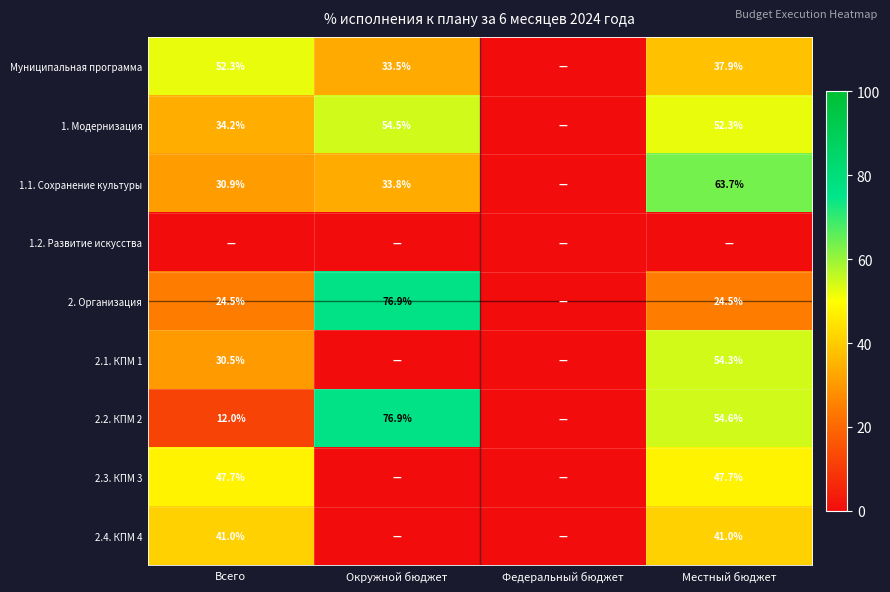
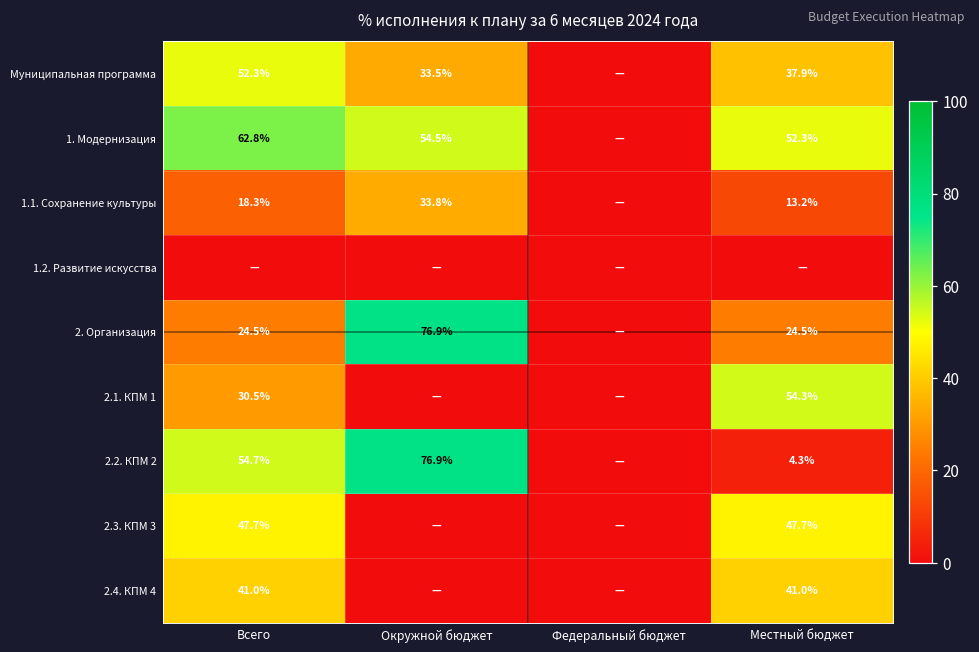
1. Модернизация, Всего: 34.2% -> 62.8%
1.1. Сохранение культуры, Всего: 30.9% -> 18.3%
1.1. Сохранение культуры, Местный бюджет: 63.7% -> 13.2%
2.2. КПМ 2, Всего: 12.0% -> 54.7%
2.2. КПМ 2, Местный бюджет: 54.6% -> 4.3%
